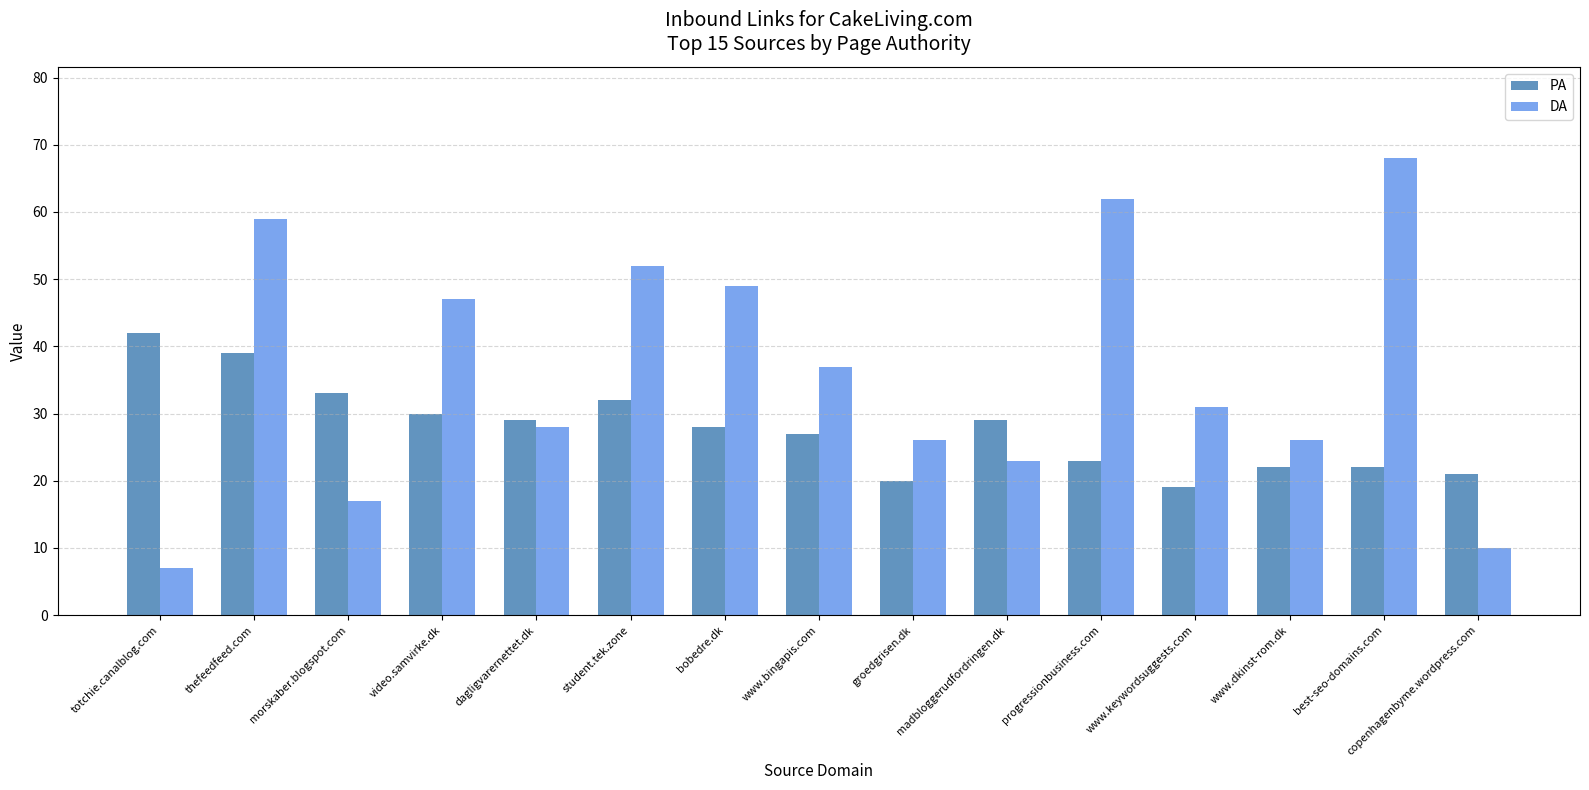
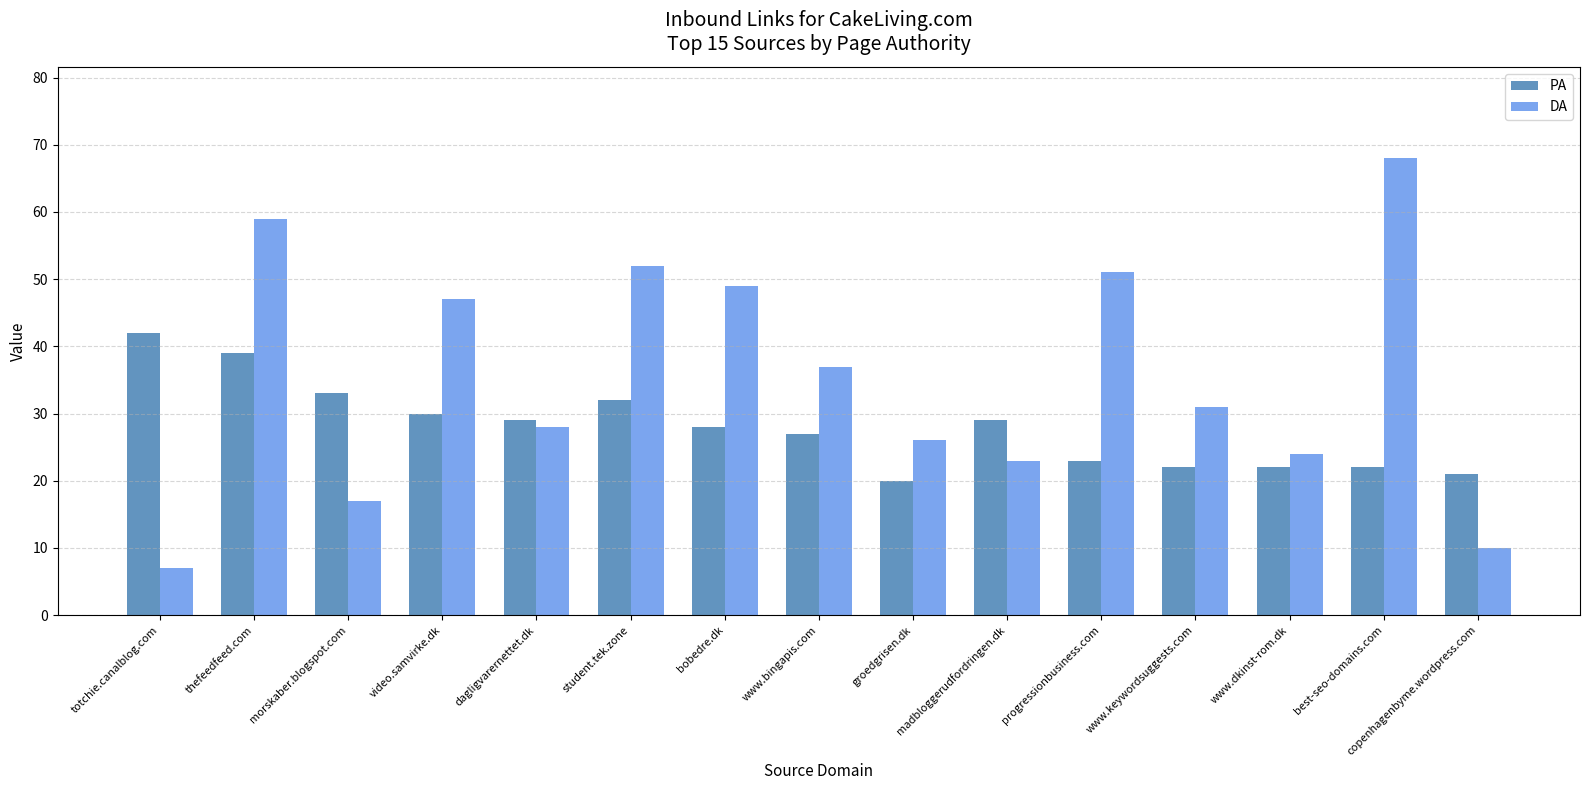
DA, progressionbusiness.com: 62 -> 51
PA, www.keywordsuggests.com: 19 -> 22
DA, www.dkinst-rom.dk: 26 -> 24
